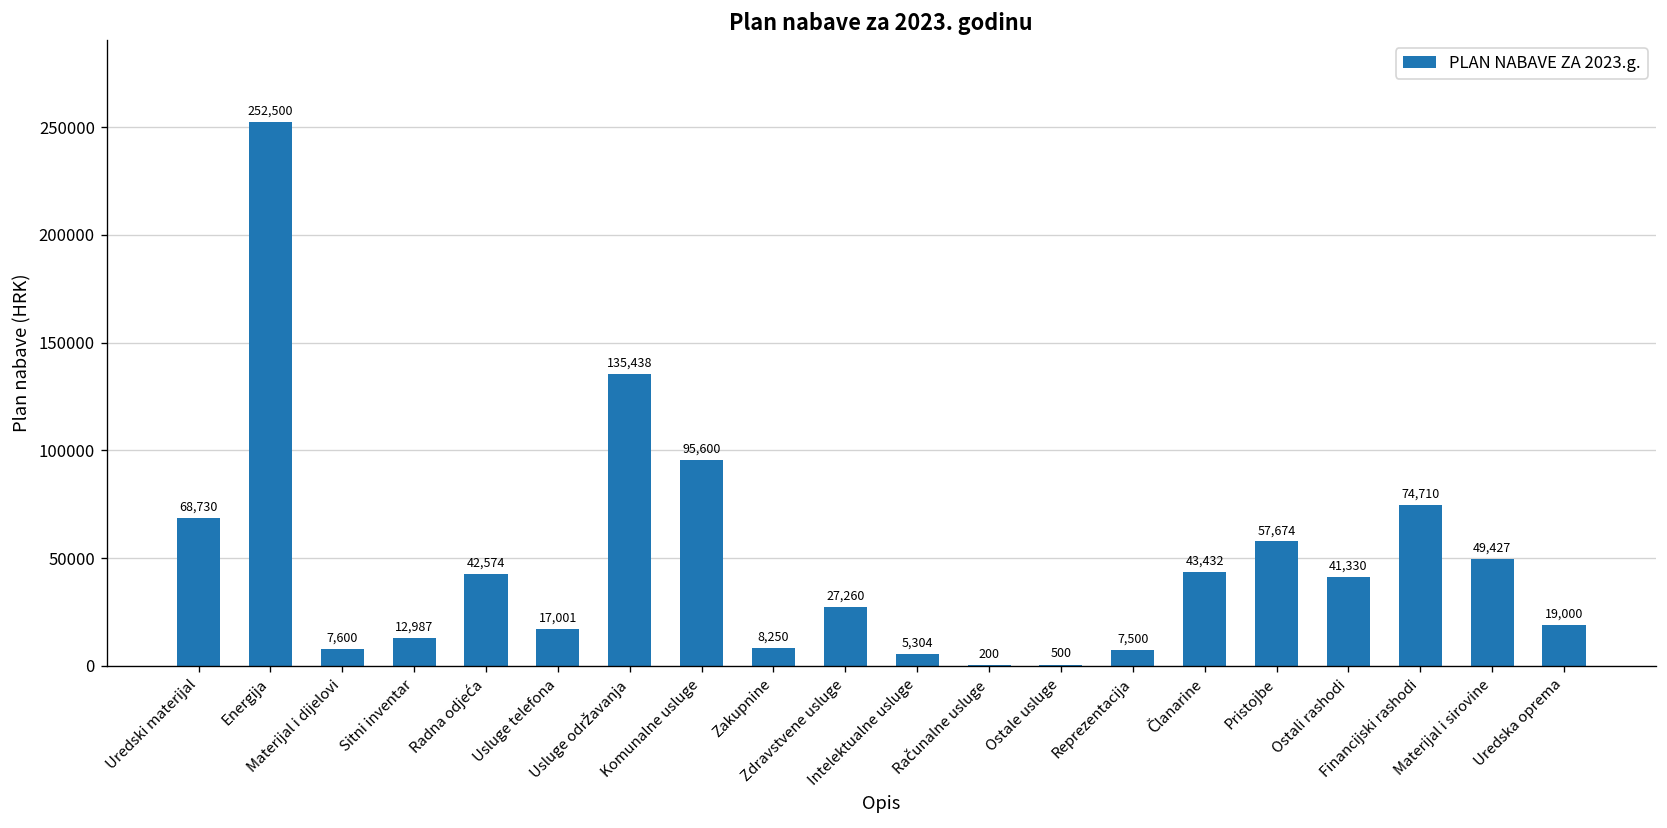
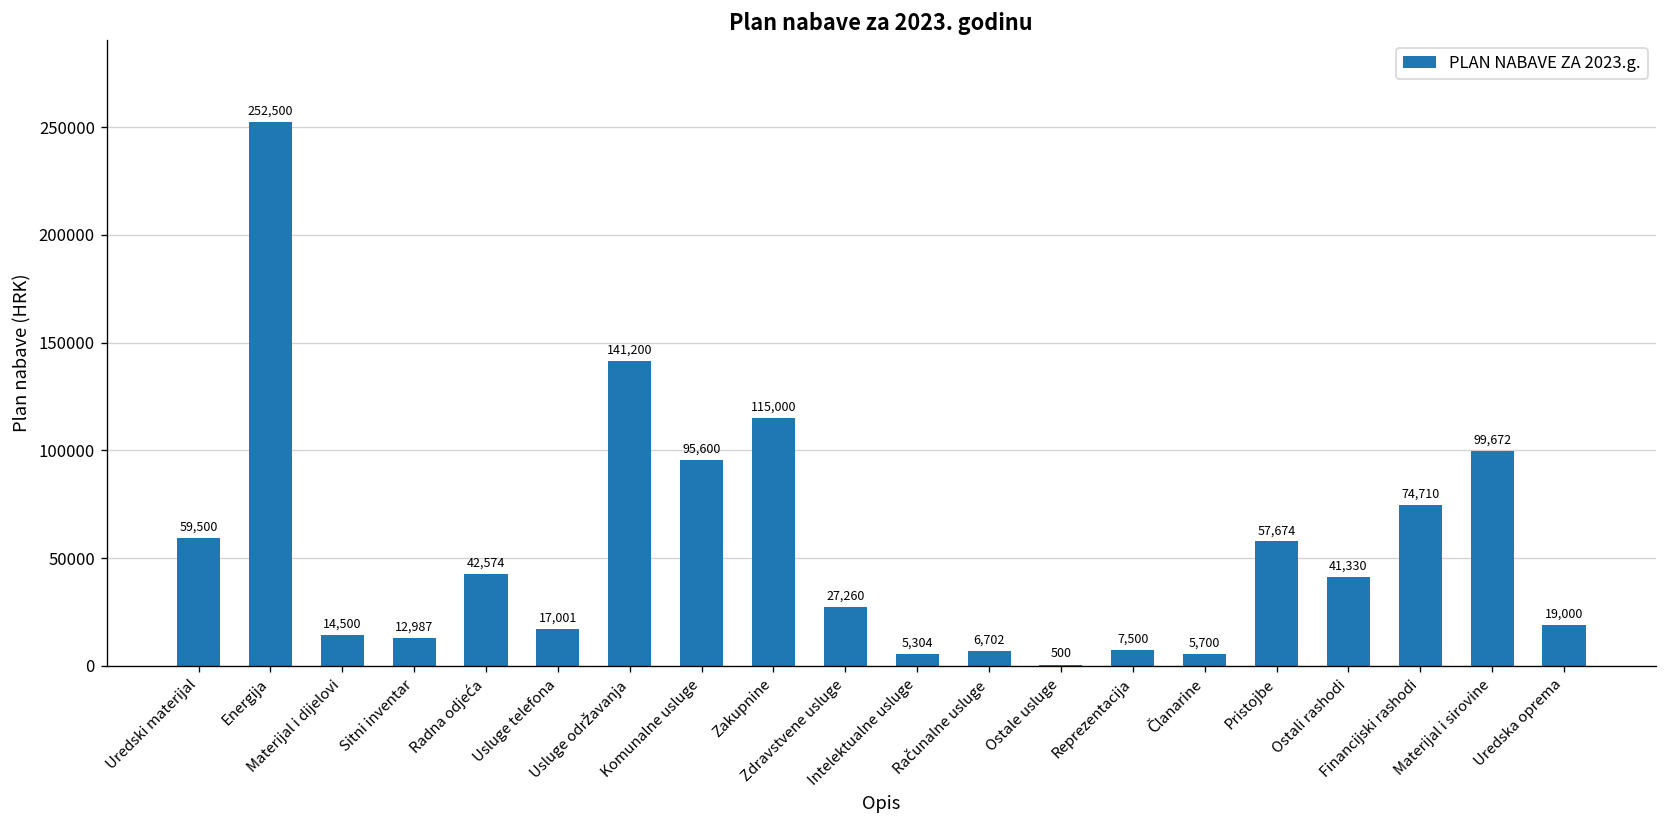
Uredski materijal: 68,730 -> 59,500
Materijal i dijelovi: 7,600 -> 14,500
Usluge održavanja: 135,438 -> 141,200
Zakupnine: 8,250 -> 115,000
Računalne usluge: 200 -> 6,702
Članarine: 43,432 -> 5,700
Materijal i sirovine: 49,427 -> 99,672
